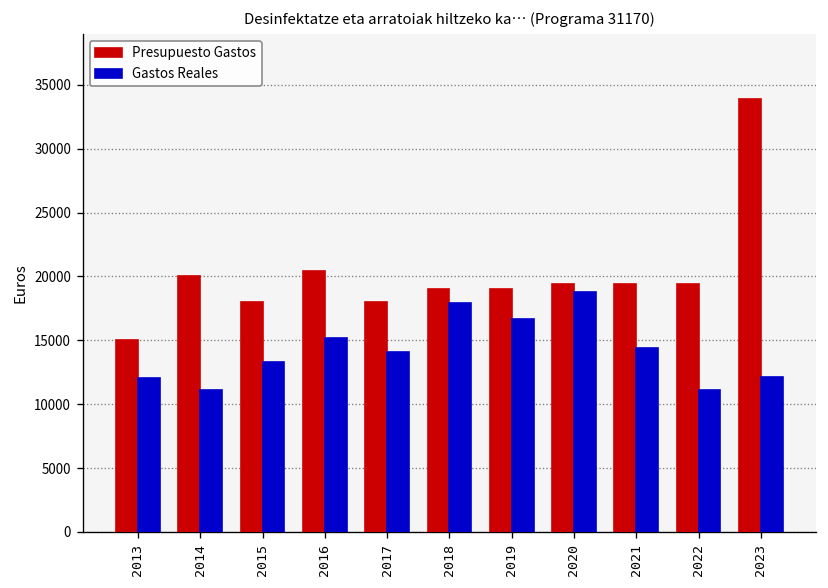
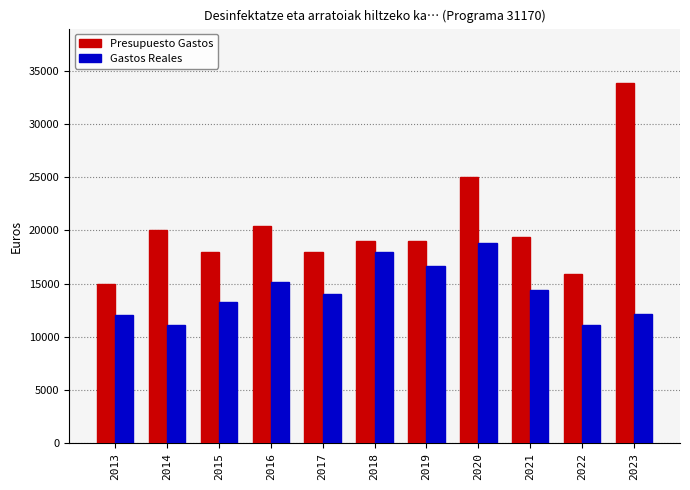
Presupuesto Gastos, 2020: 19400 -> 25000
Presupuesto Gastos, 2022: 19400 -> 15900
